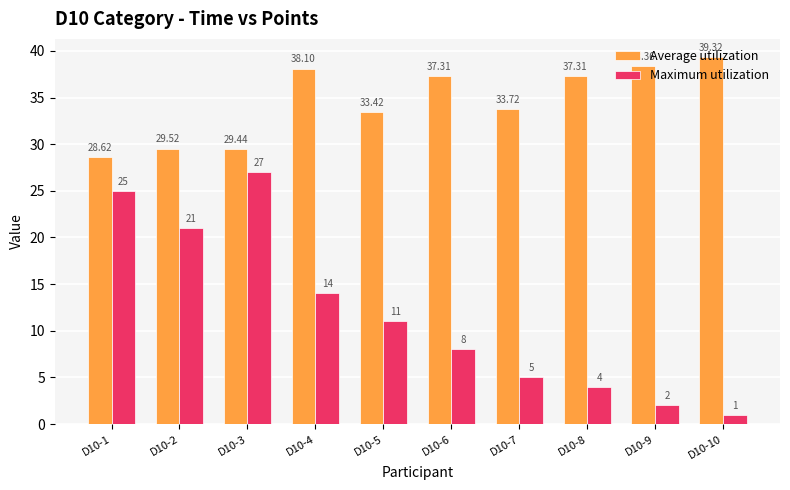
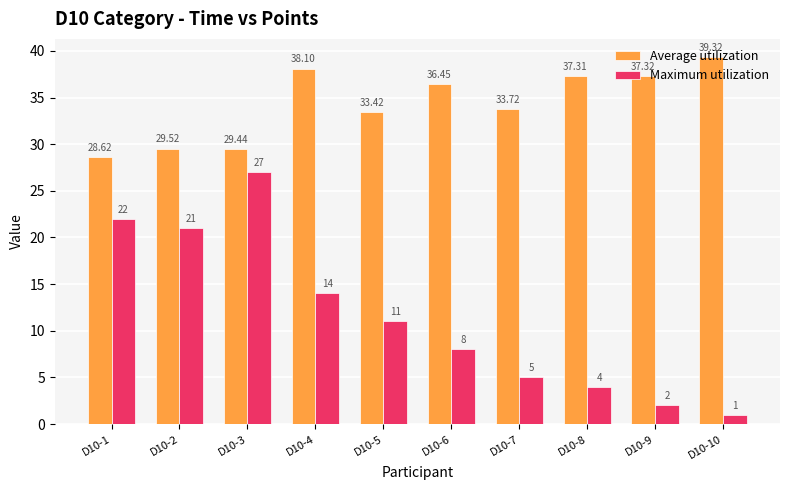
Maximum utilization, D10-1: 25 -> 22
Average utilization, D10-6: 37.31 -> 36.45
Average utilization, D10-9: 38.36 -> 37.32
